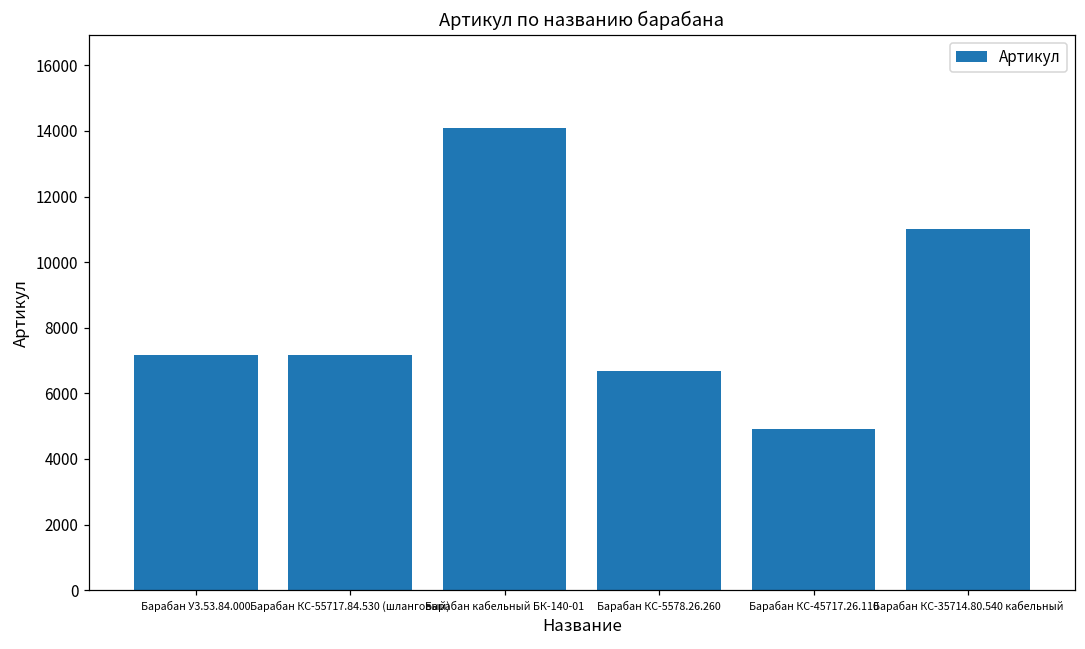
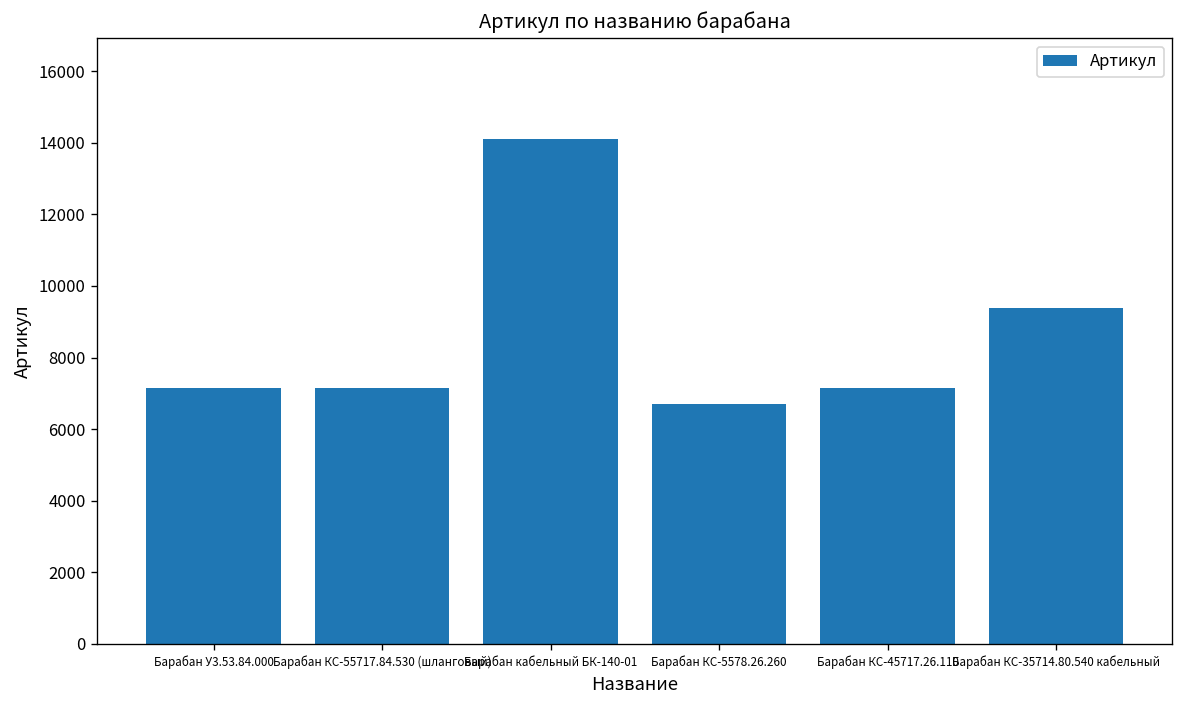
Барабан КС-45717.26.110: 4900 -> 7200
Барабан КС-35714.80.540 кабельный: 11000 -> 9400
